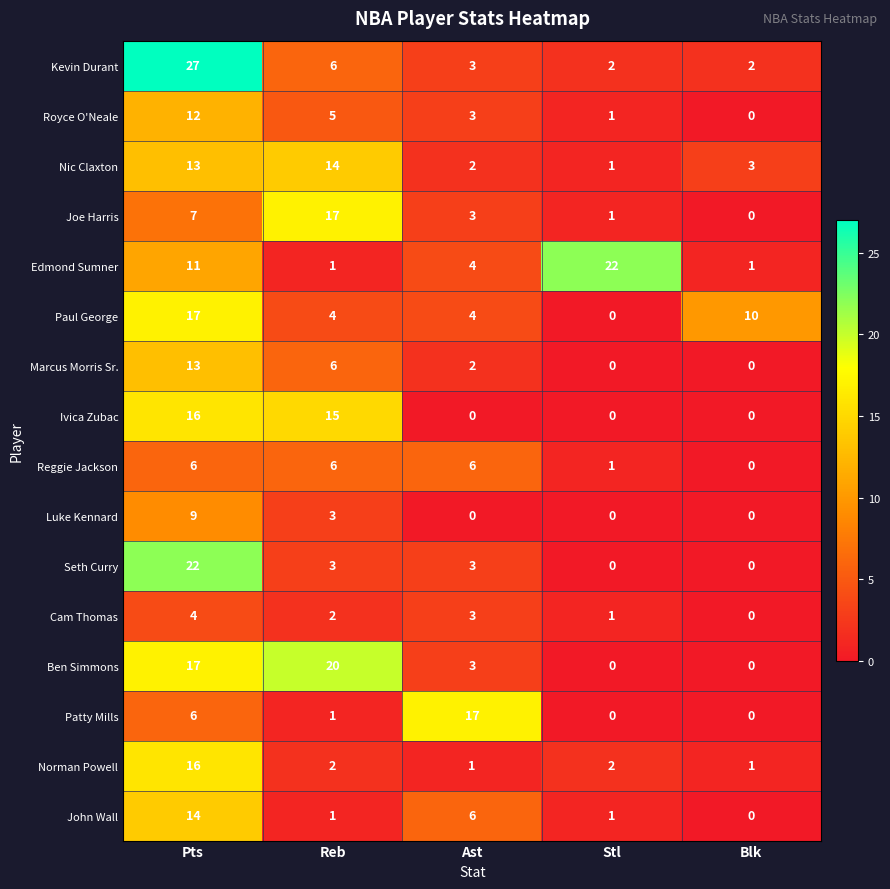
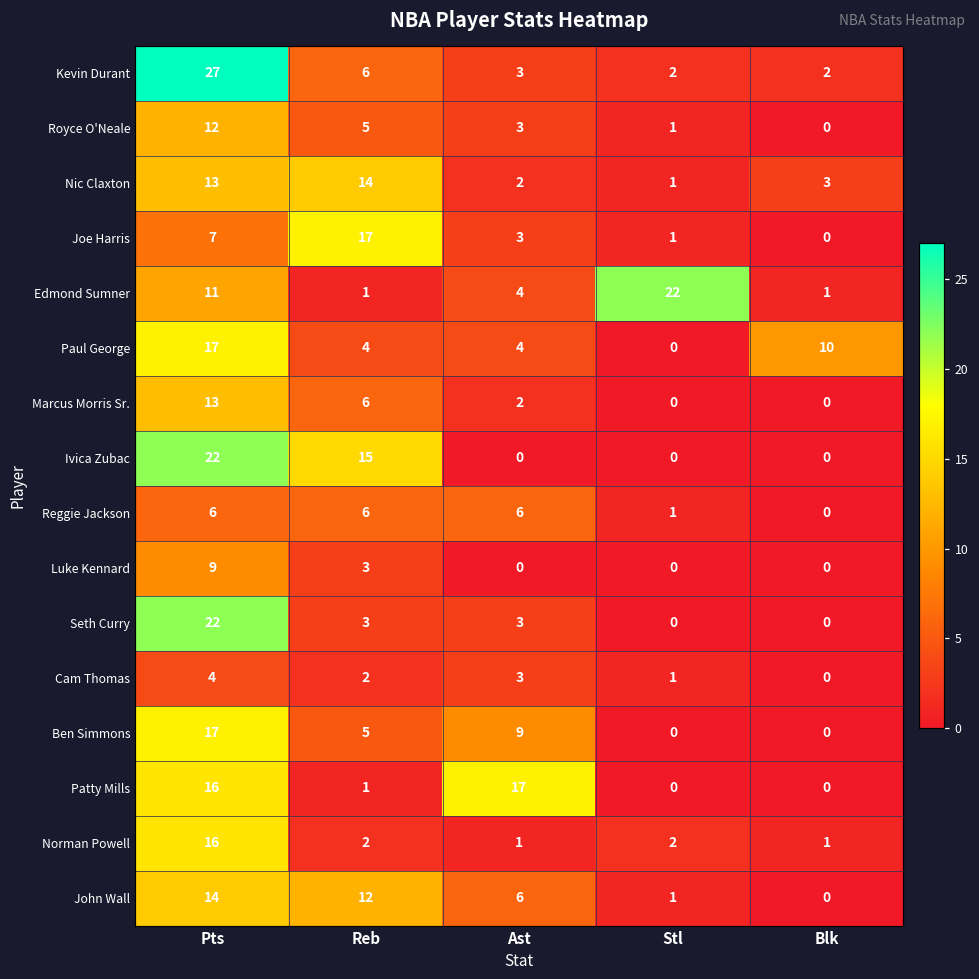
Ivica Zubac, Pts: 16 -> 22
Ben Simmons, Reb: 20 -> 5
Ben Simmons, Ast: 3 -> 9
Patty Mills, Pts: 6 -> 16
John Wall, Reb: 1 -> 12
